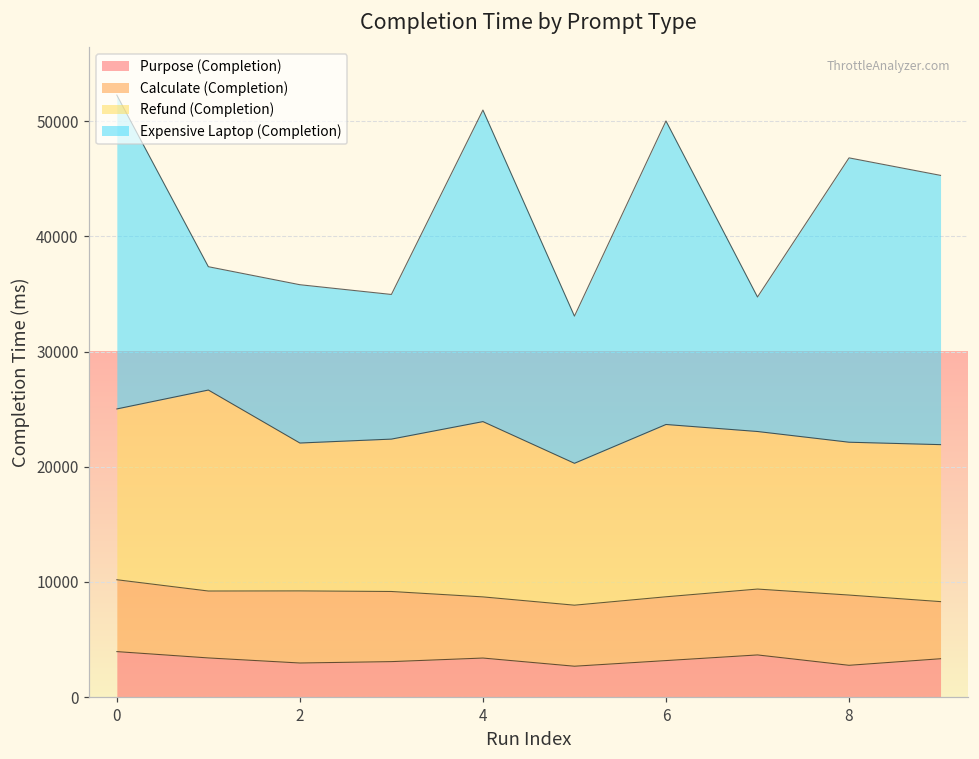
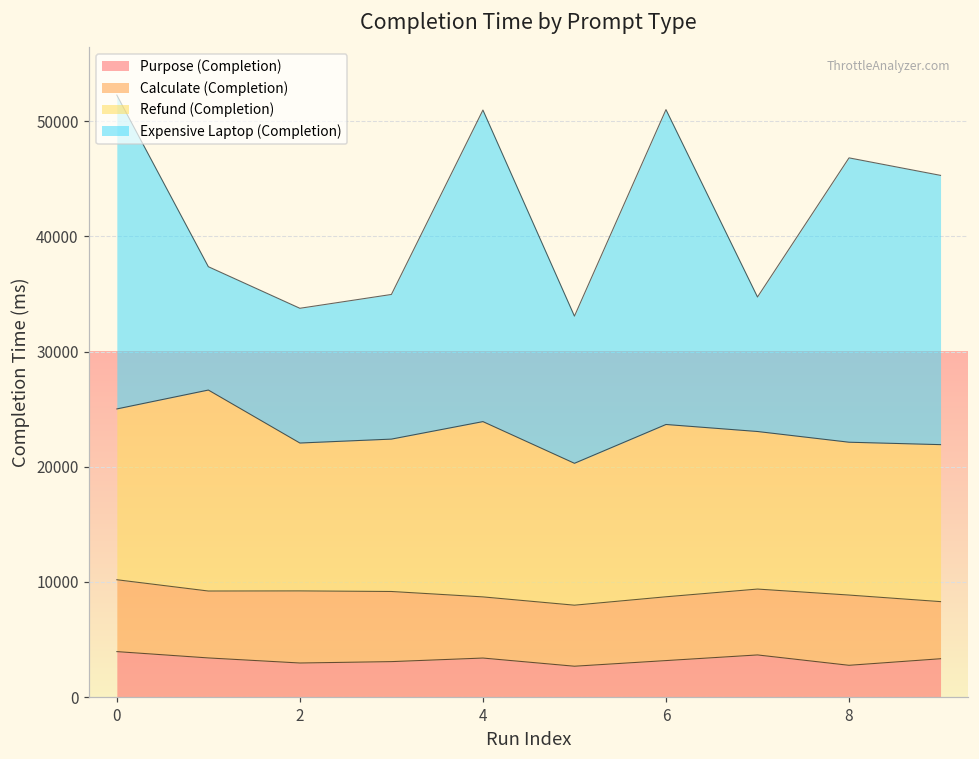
Expensive Laptop (Completion), 2: 13700 -> 11700
Expensive Laptop (Completion), 6: 26400 -> 27300
